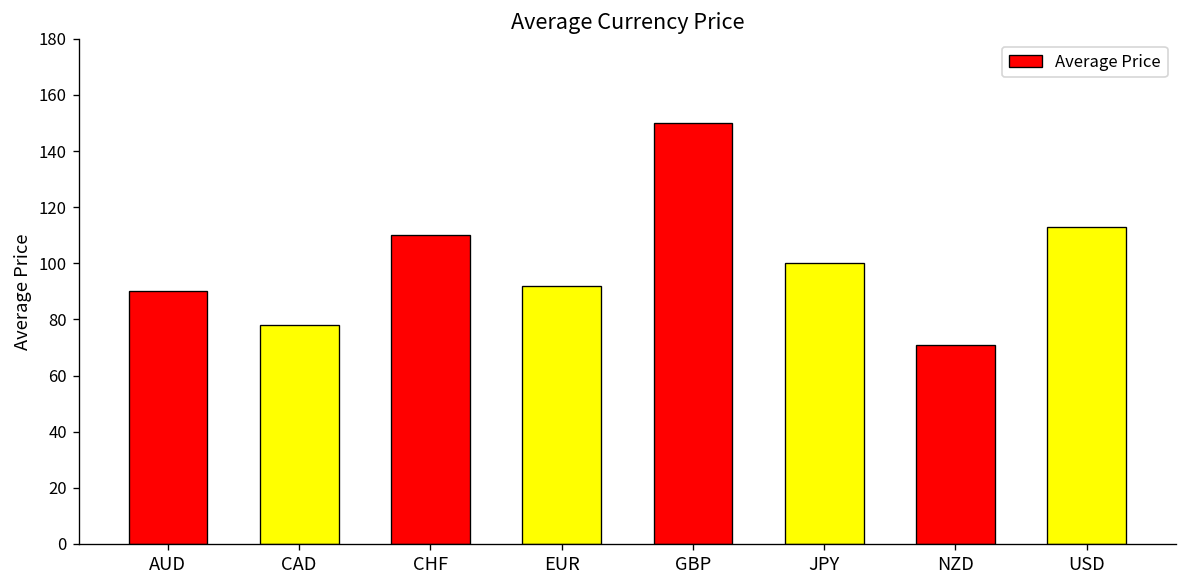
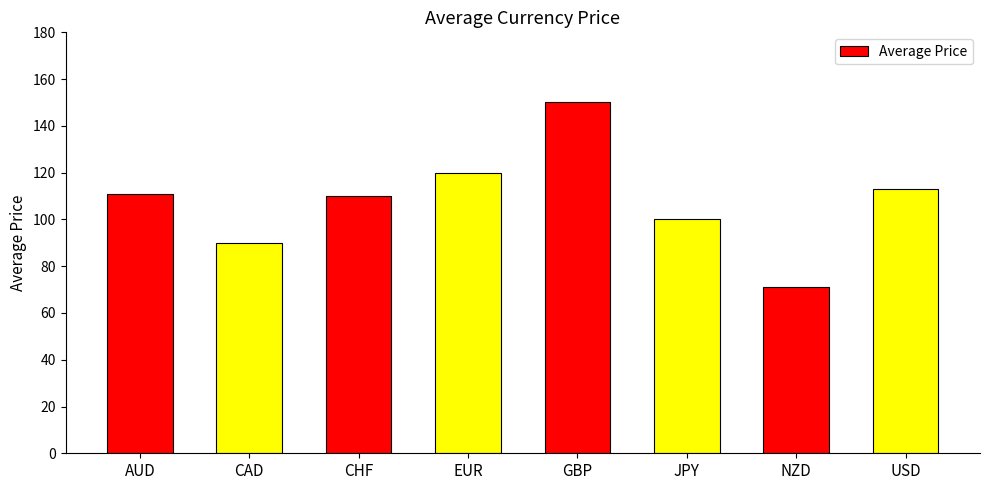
AUD: 90 -> 111
CAD: 78 -> 90
EUR: 92 -> 120
